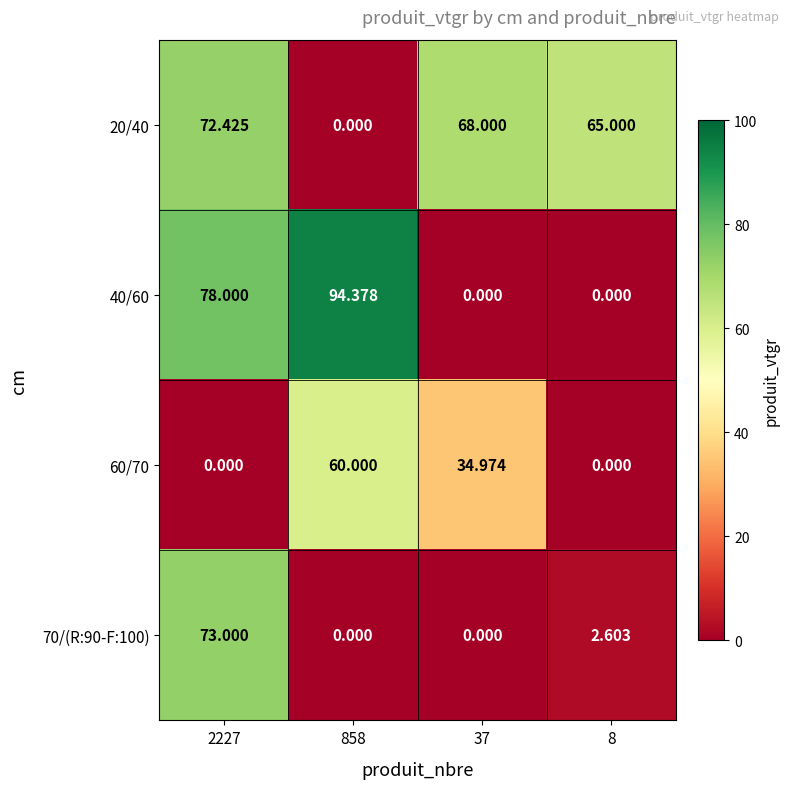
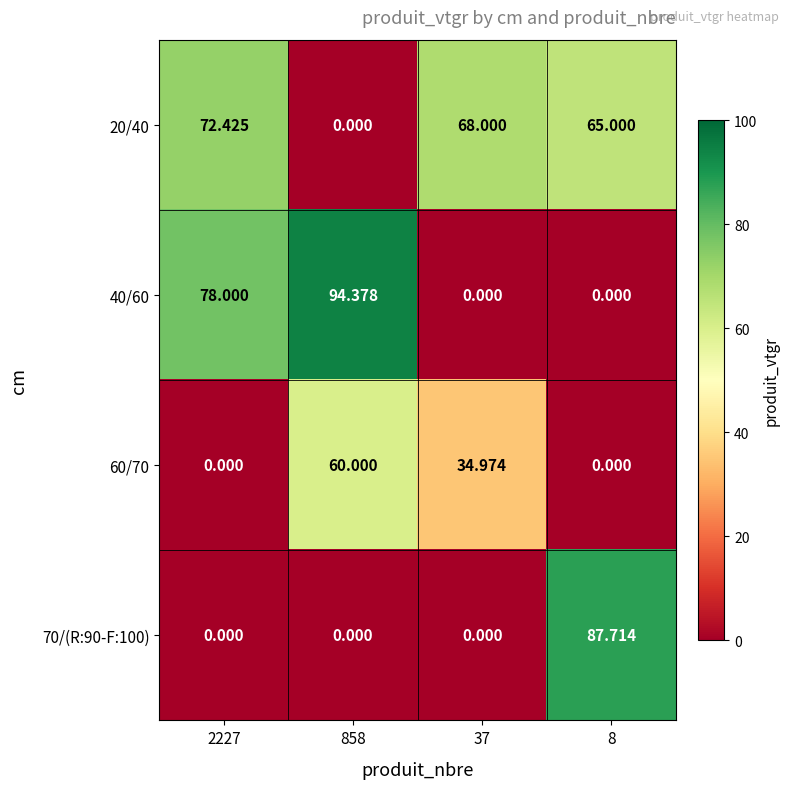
70/(R:90-F:100), 2227: 73.000 -> 0.000
70/(R:90-F:100), 8: 2.603 -> 87.714
